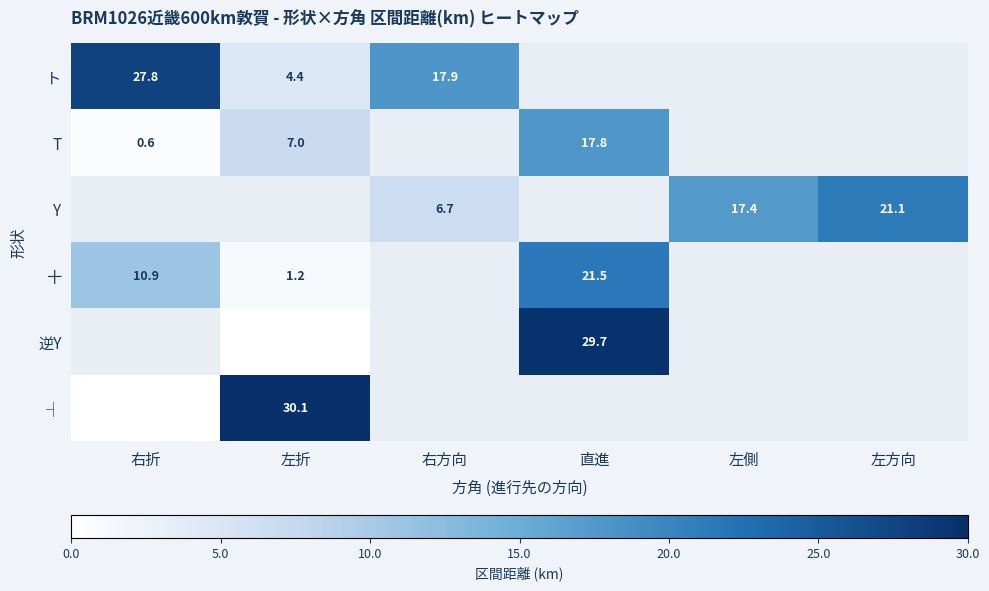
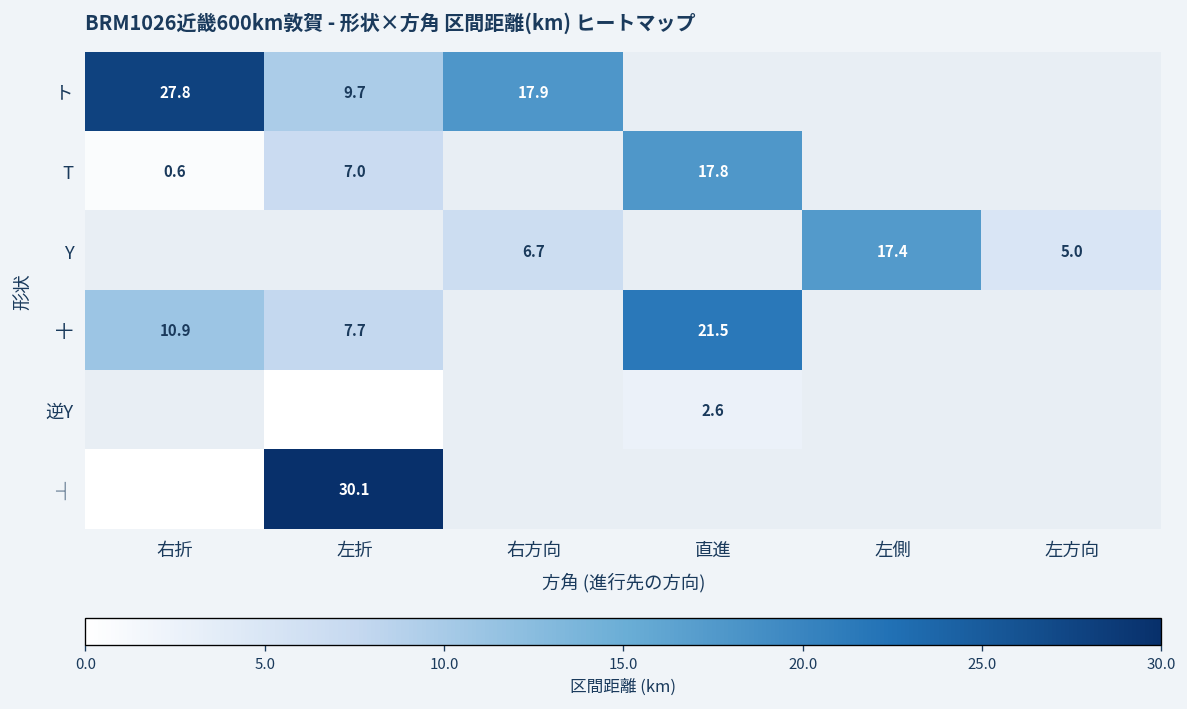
ト, 左折: 4.4 -> 9.7
Y, 左方向: 21.1 -> 5.0
十, 左折: 1.2 -> 7.7
逆Y, 直進: 29.7 -> 2.6
